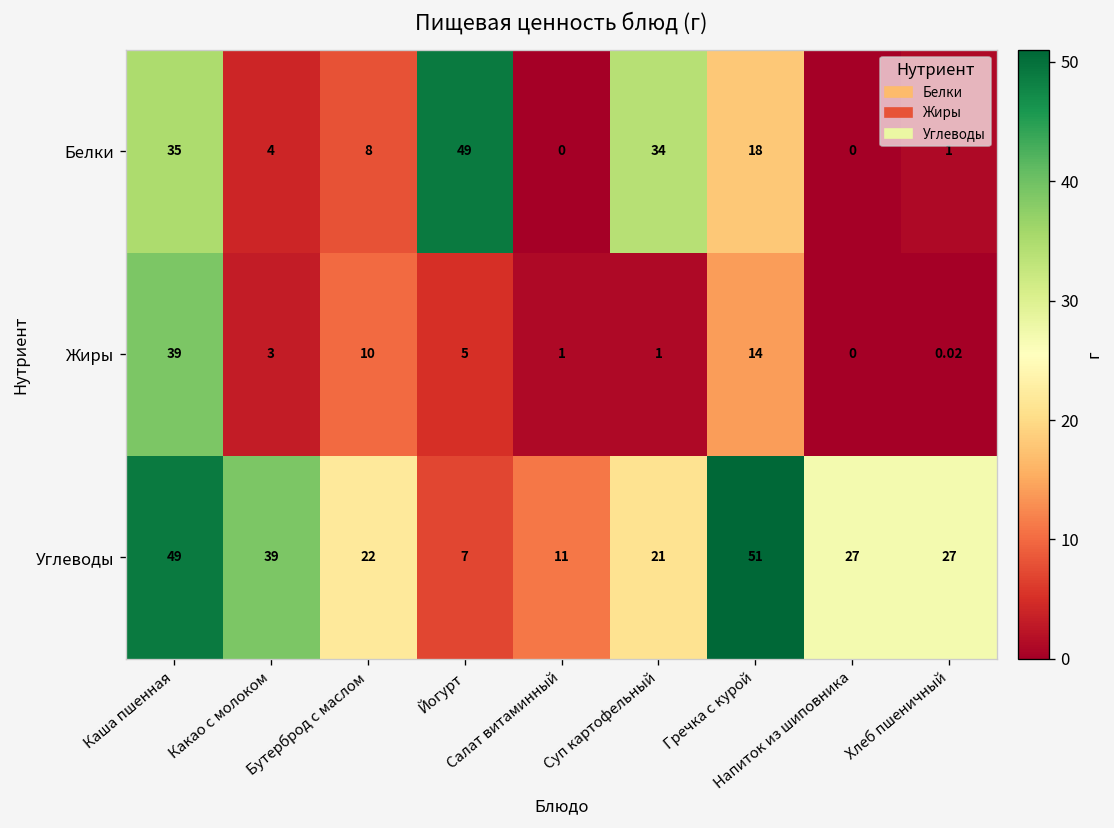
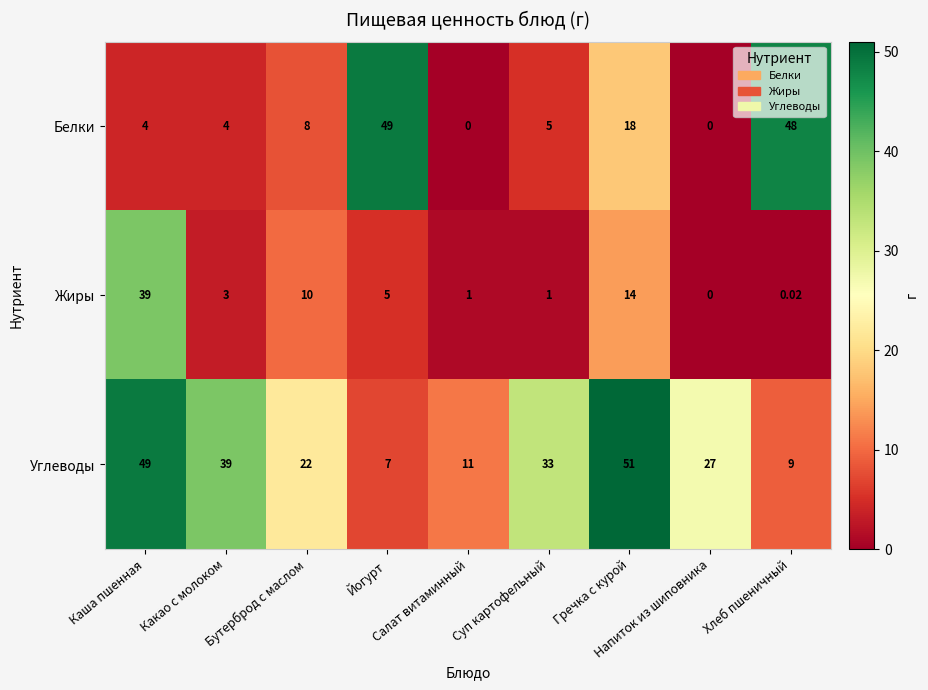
Белки, Каша пшенная: 35 -> 4
Белки, Суп картофельный: 34 -> 5
Белки, Хлеб пшеничный: 1 -> 48
Углеводы, Суп картофельный: 21 -> 33
Углеводы, Хлеб пшеничный: 27 -> 9
